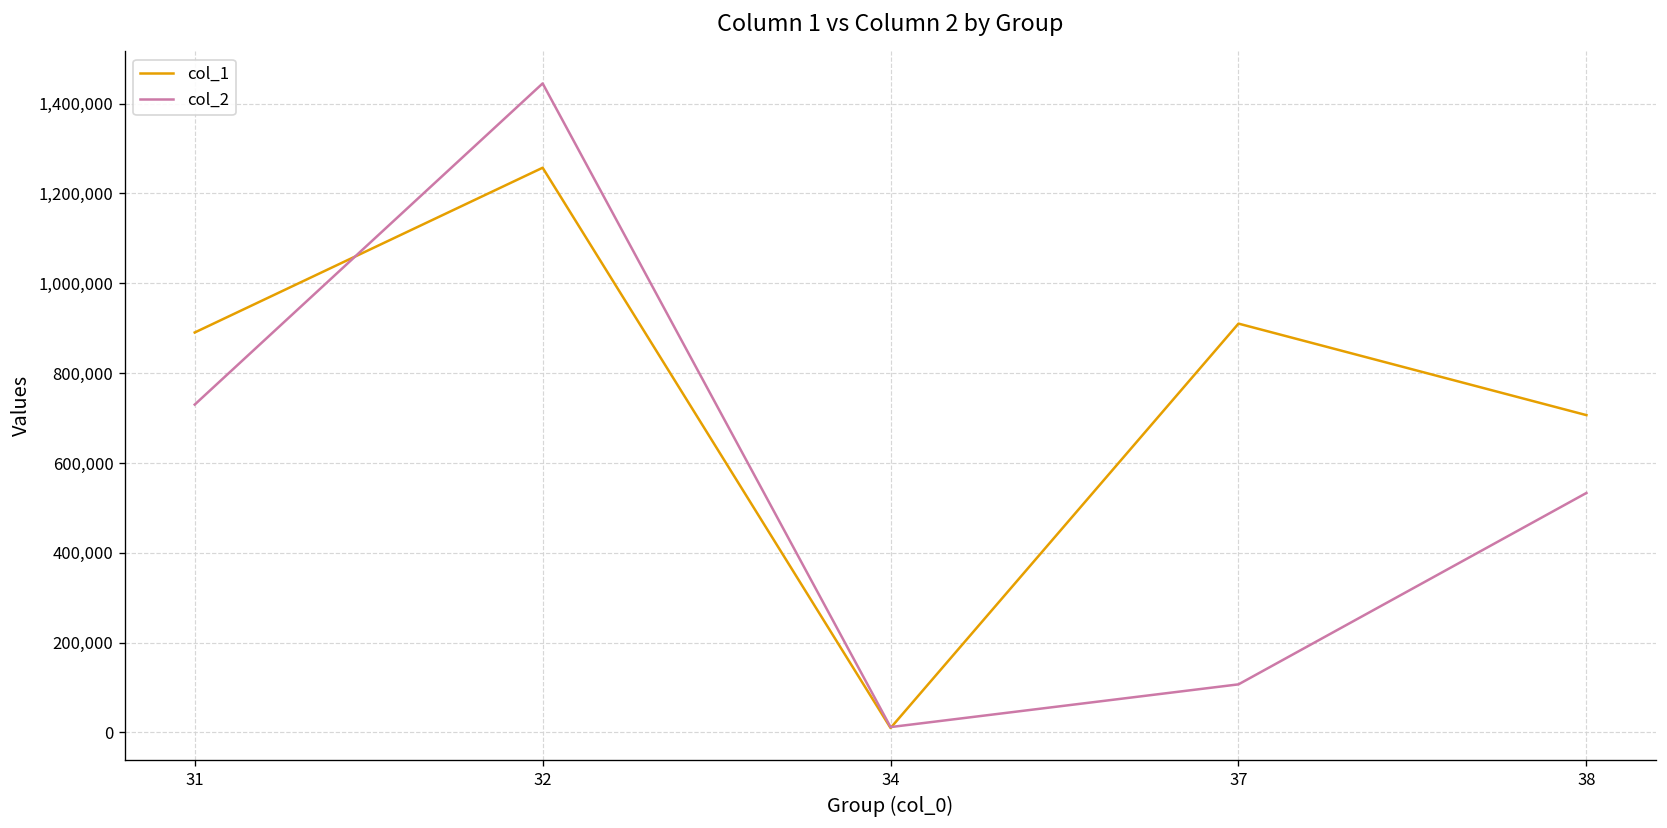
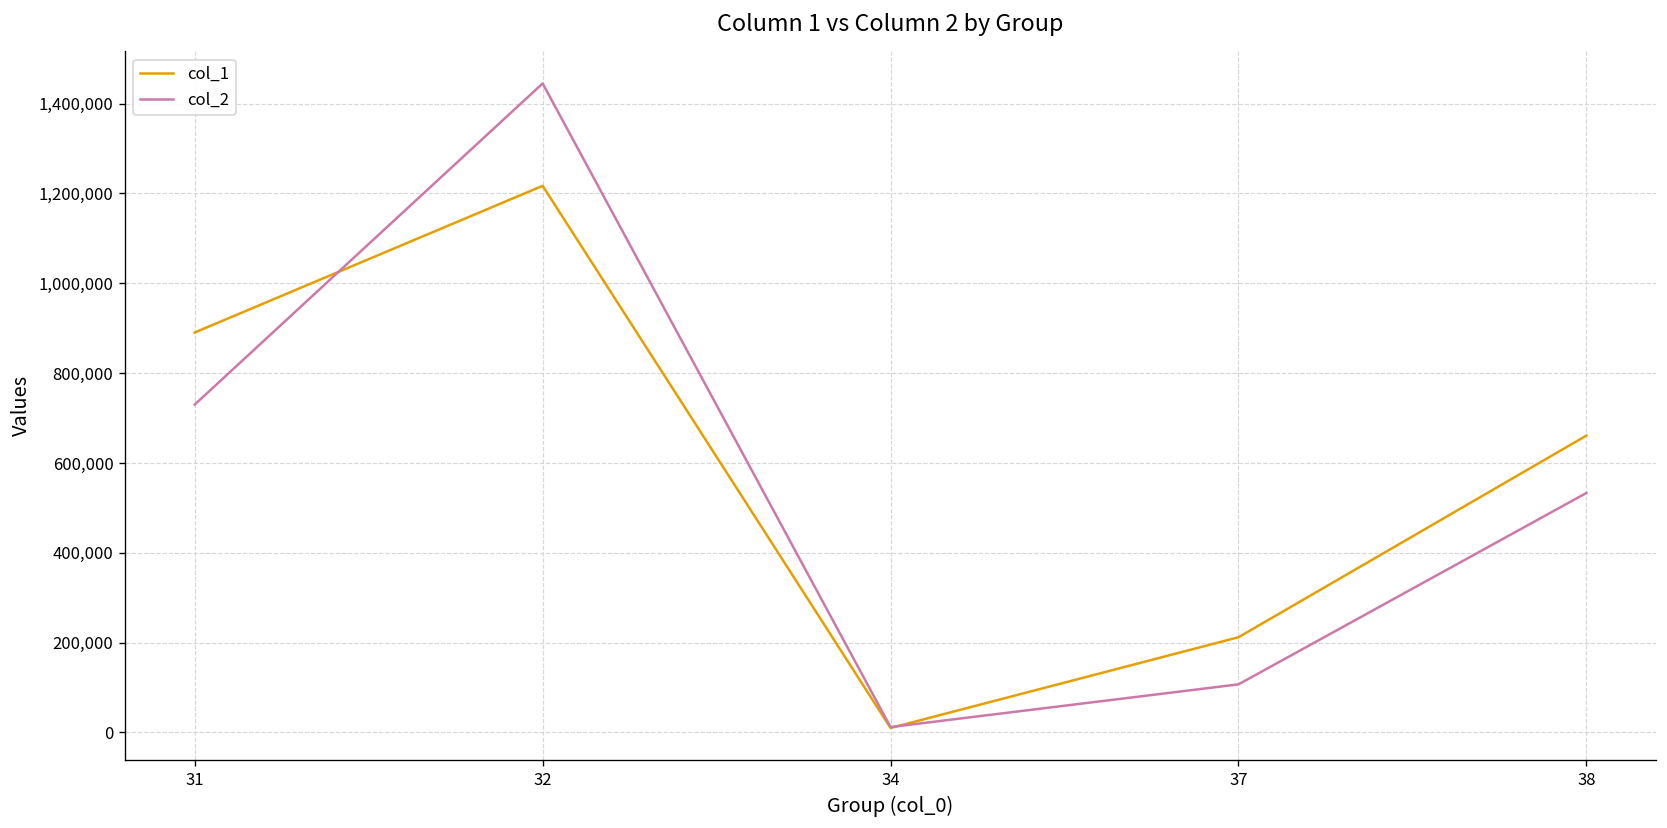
col_1, 32: 1,260,000 -> 1,220,000
col_1, 37: 910,000 -> 210,000
col_1, 38: 710,000 -> 660,000
